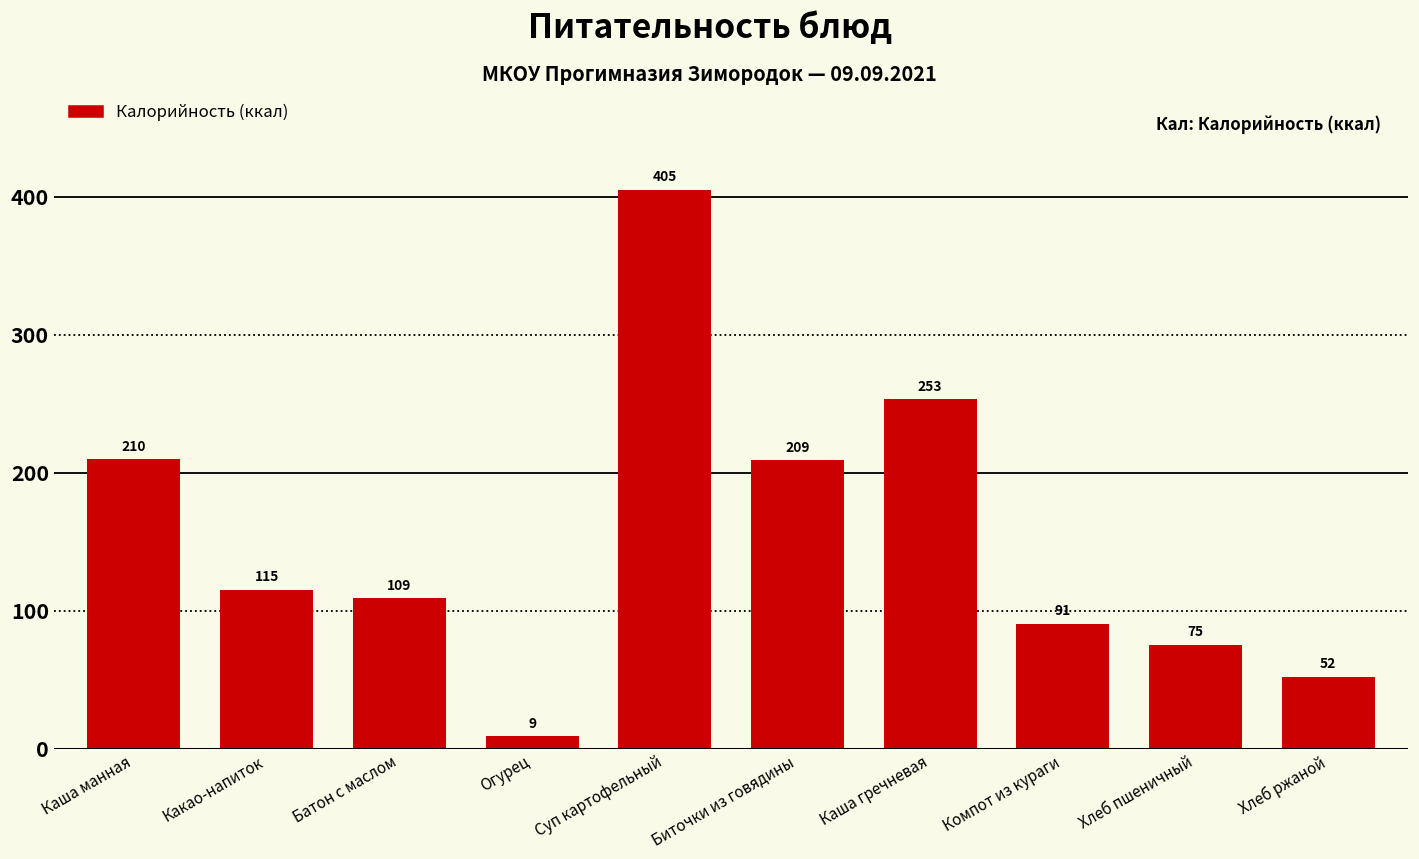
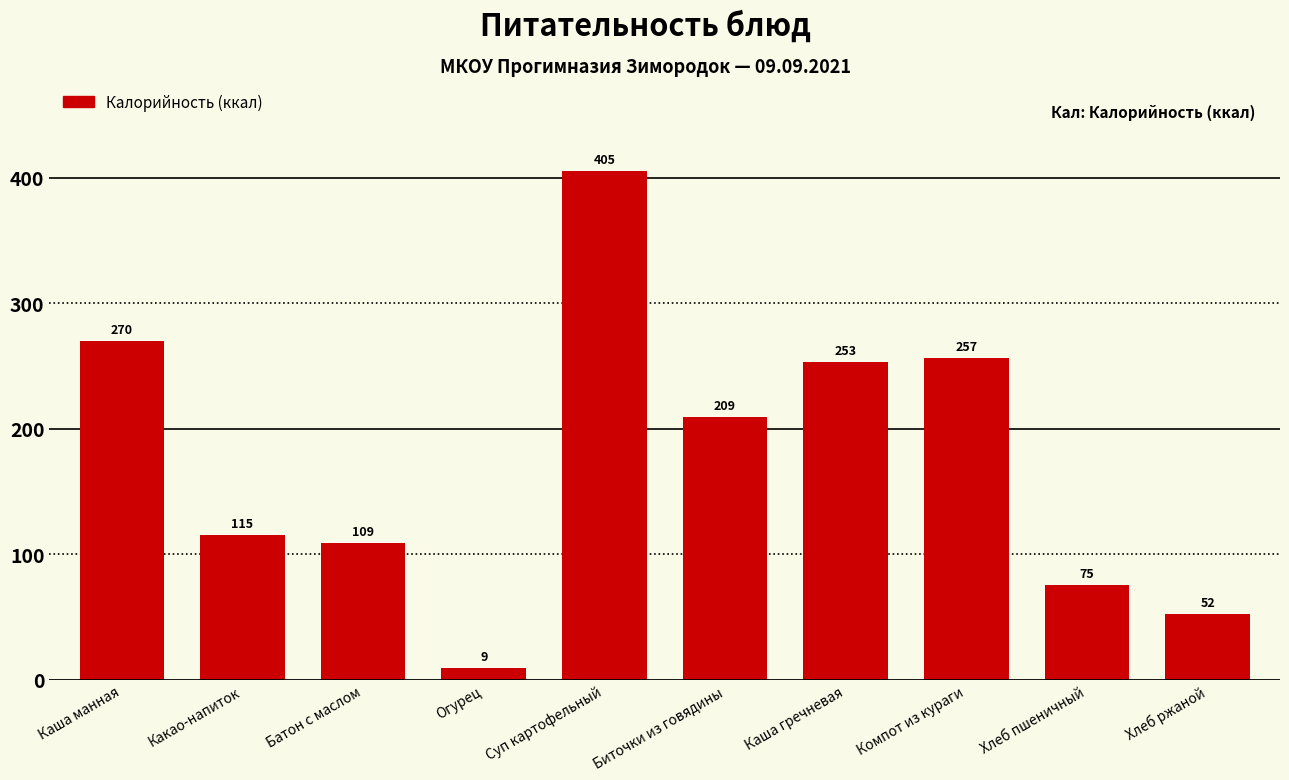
Каша манная: 210 -> 270
Компот из кураги: 91 -> 257
